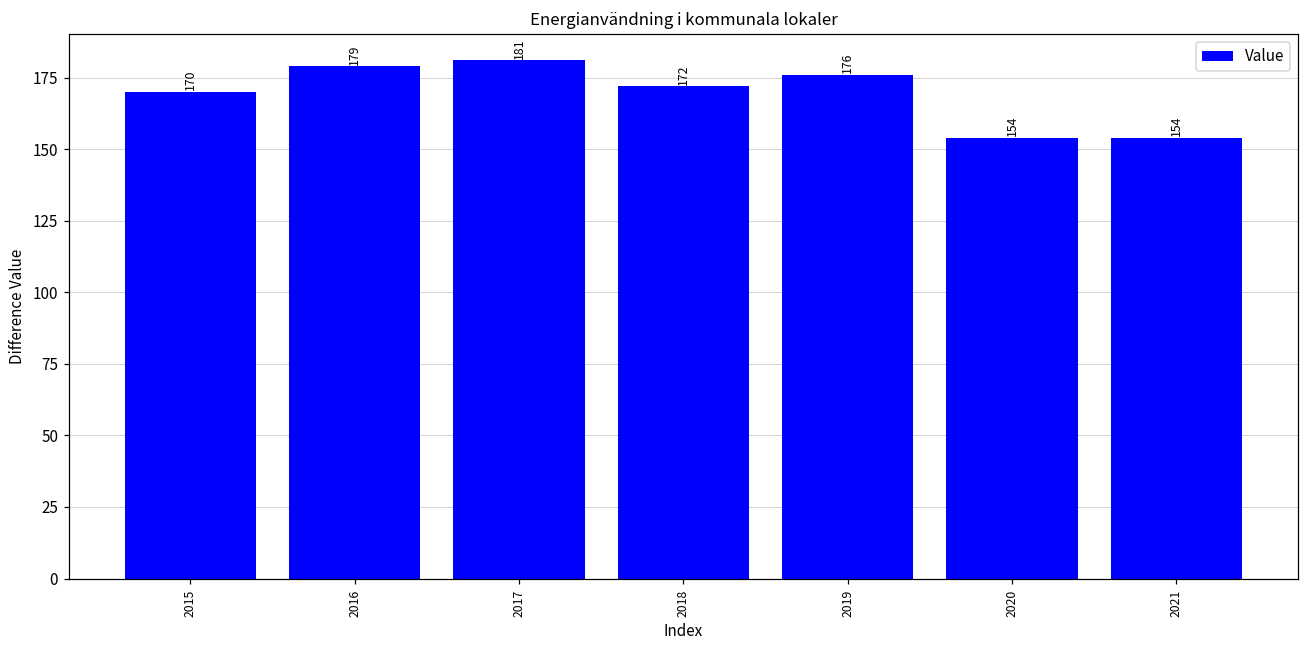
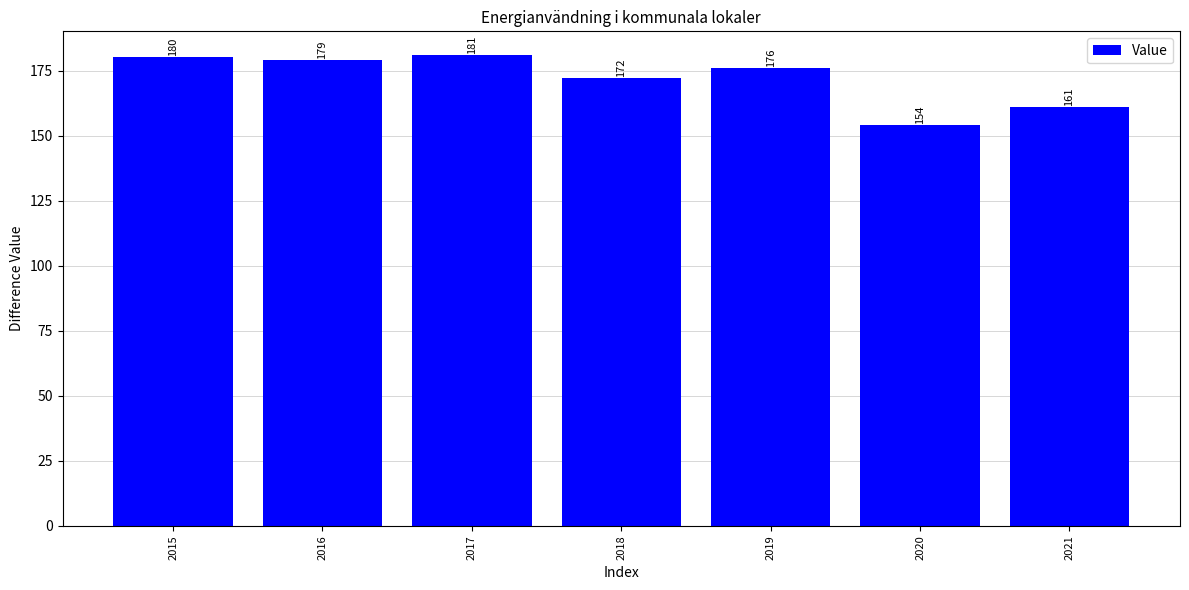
2015: 170 -> 180
2021: 154 -> 161
